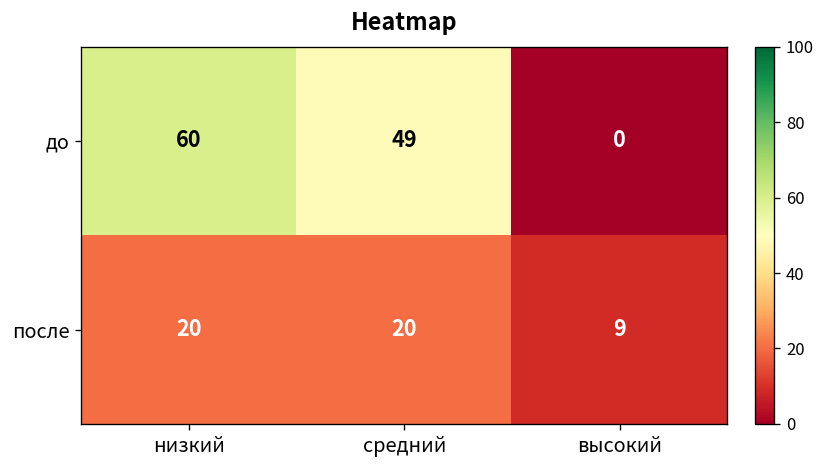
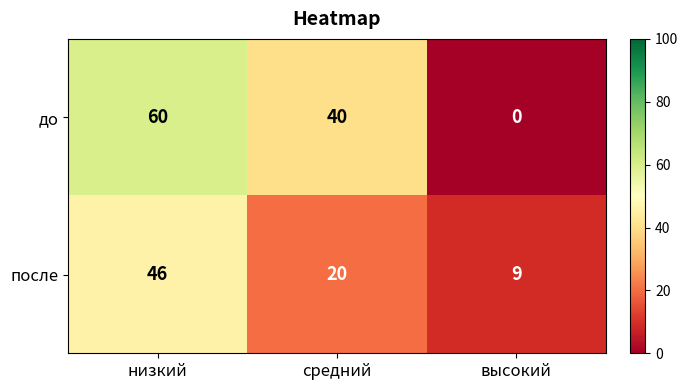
до, средний: 49 -> 40
после, низкий: 20 -> 46
